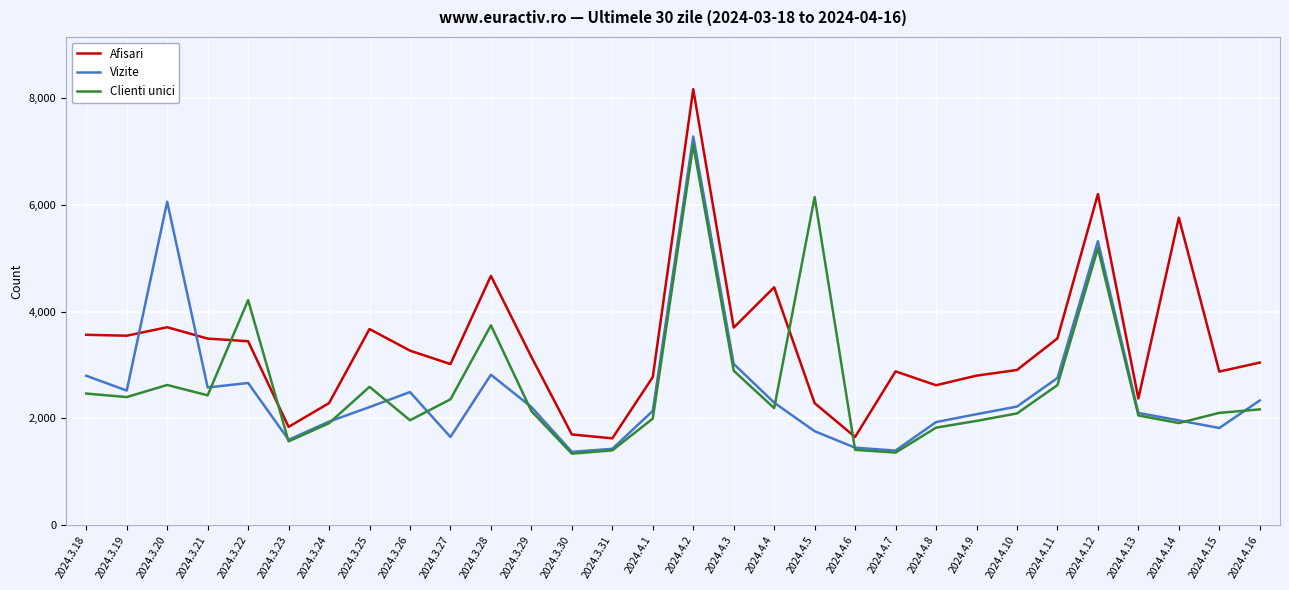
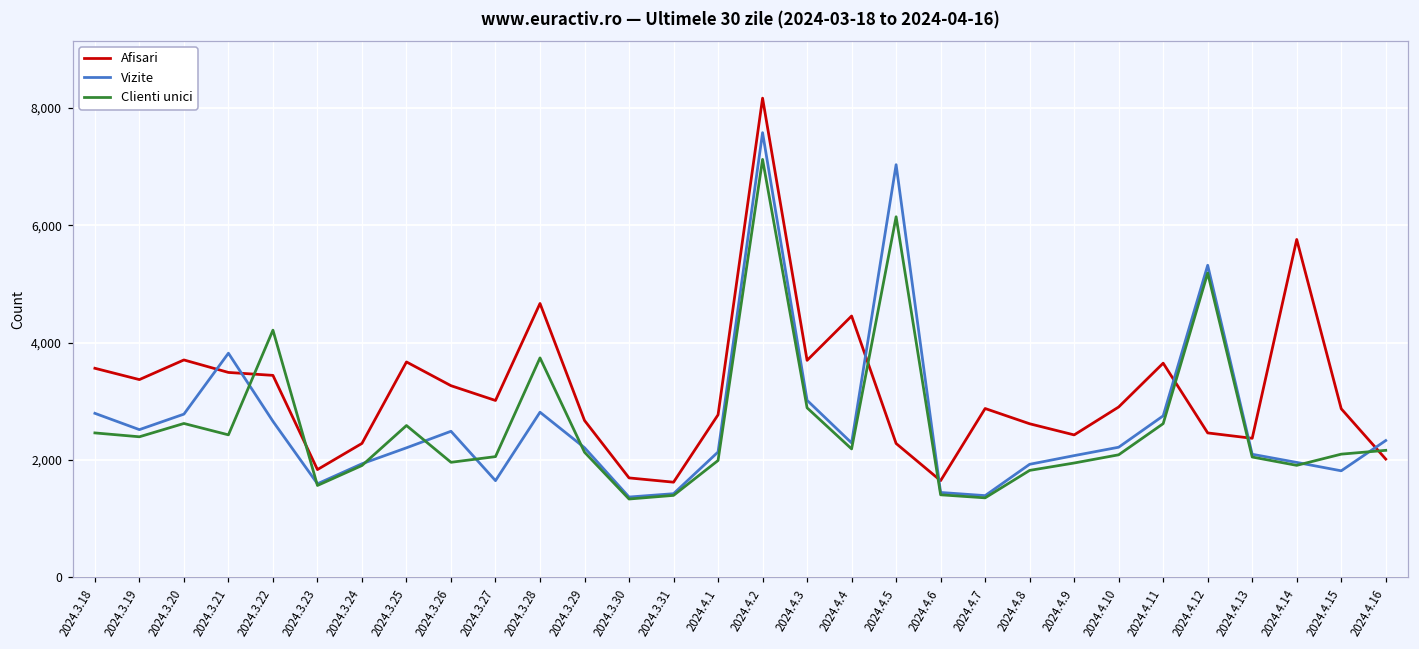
Afisari, 2024.3.19: 3,500 -> 3,400
Vizite, 2024.3.20: 6,100 -> 2,800
Vizite, 2024.3.21: 2,600 -> 3,800
Clienti unici, 2024.3.27: 2,400 -> 2,100
Afisari, 2024.3.29: 3,200 -> 2,700
Vizite, 2024.4.2: 7,300 -> 7,600
Vizite, 2024.4.5: 1,800 -> 7,000
Afisari, 2024.4.9: 2,800 -> 2,400
Afisari, 2024.4.11: 3,500 -> 3,700
Afisari, 2024.4.12: 6,200 -> 2,500
Afisari, 2024.4.16: 3,000 -> 2,000
